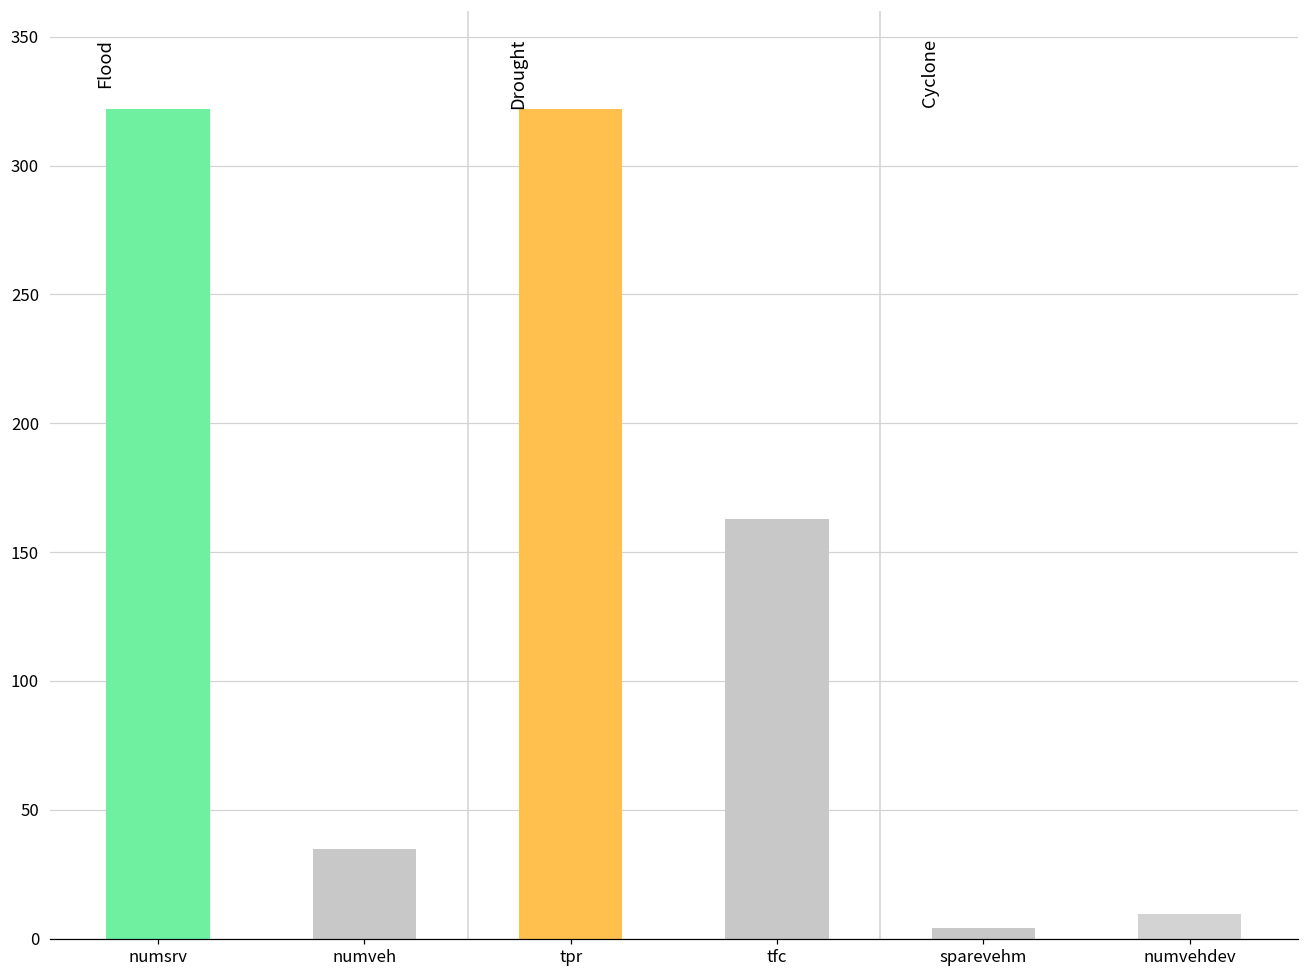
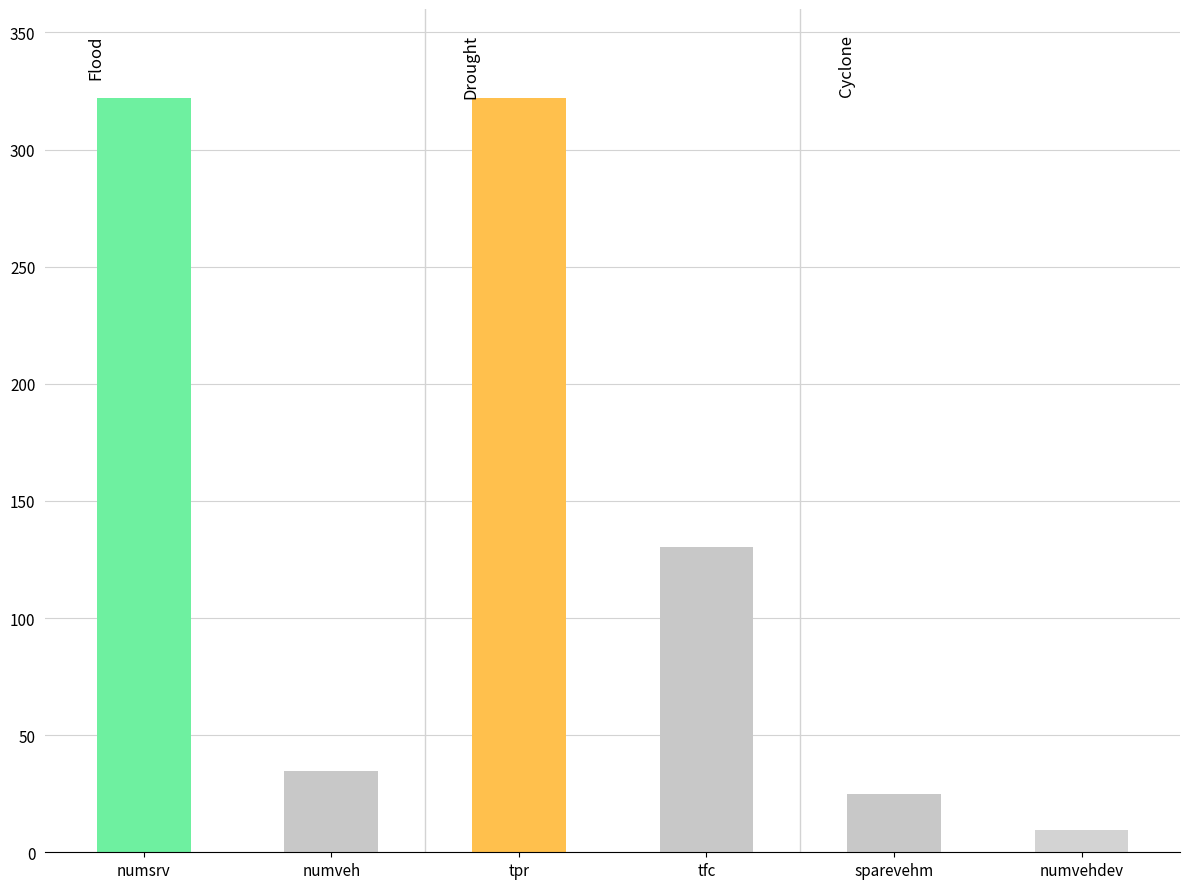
tfc: 163 -> 130
sparevehm: 4 -> 25
